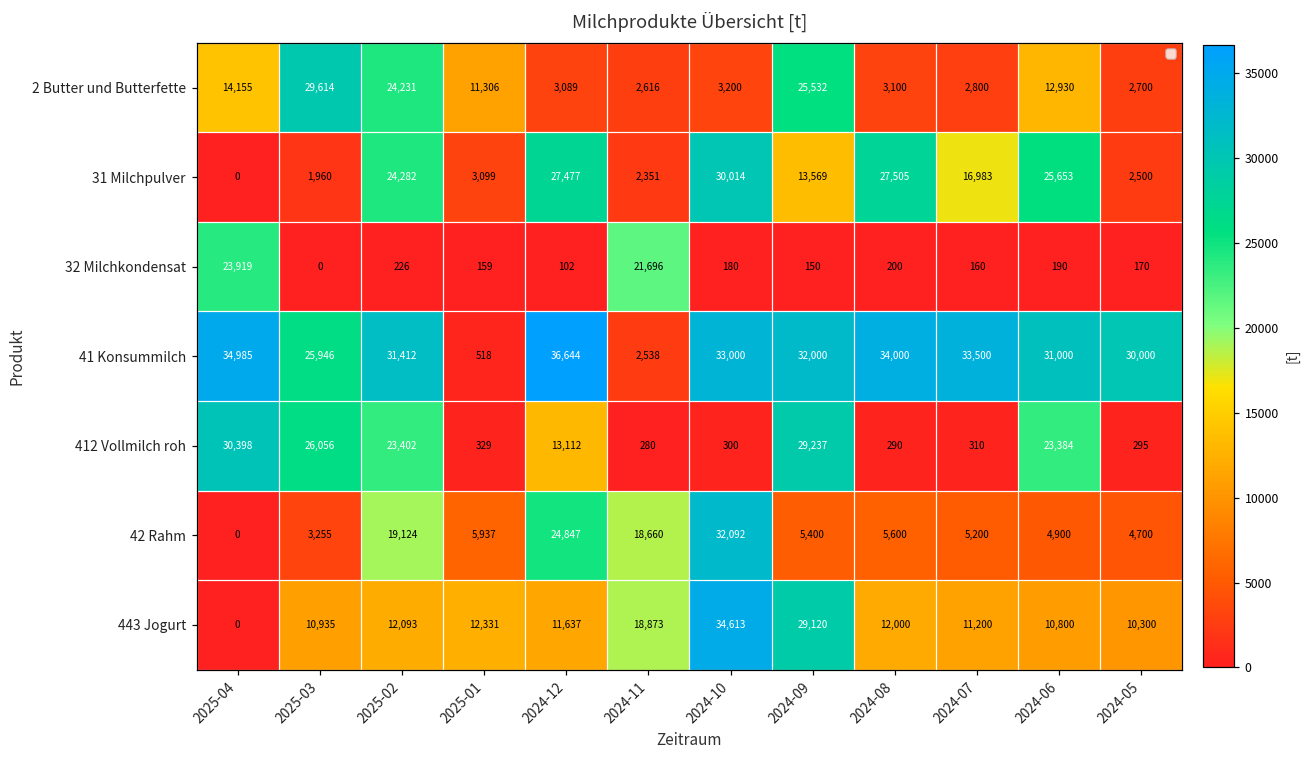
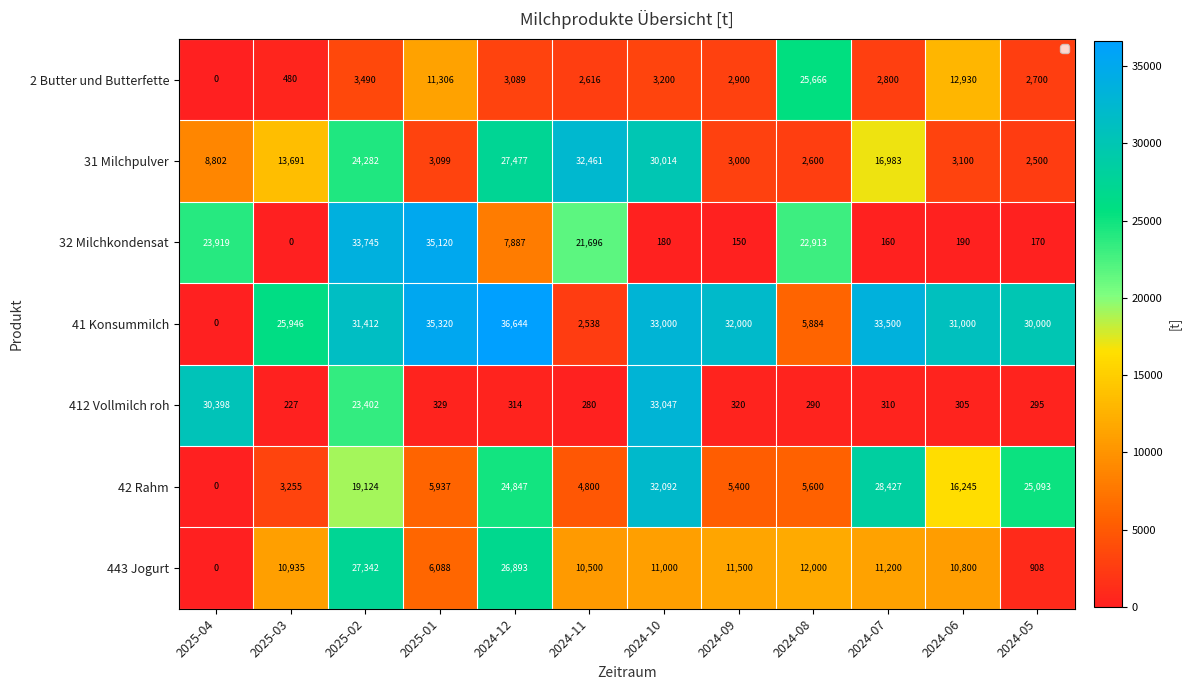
2 Butter und Butterfette, 2025-04: 14,155 -> 0
2 Butter und Butterfette, 2025-03: 29,614 -> 480
2 Butter und Butterfette, 2025-02: 24,231 -> 3,490
2 Butter und Butterfette, 2024-09: 25,532 -> 2,900
2 Butter und Butterfette, 2024-08: 3,100 -> 25,666
31 Milchpulver, 2025-04: 0 -> 8,802
31 Milchpulver, 2025-03: 1,960 -> 13,691
31 Milchpulver, 2024-11: 2,351 -> 32,461
31 Milchpulver, 2024-09: 13,569 -> 3,000
31 Milchpulver, 2024-08: 27,505 -> 2,600
31 Milchpulver, 2024-06: 25,653 -> 3,100
32 Milchkondensat, 2025-02: 226 -> 33,745
32 Milchkondensat, 2025-01: 159 -> 35,120
32 Milchkondensat, 2024-12: 102 -> 7,887
32 Milchkondensat, 2024-08: 200 -> 22,913
41 Konsummilch, 2025-04: 34,985 -> 0
41 Konsummilch, 2025-01: 518 -> 35,320
41 Konsummilch, 2024-08: 34,000 -> 5,884
412 Vollmilch roh, 2025-03: 26,056 -> 227
412 Vollmilch roh, 2024-12: 13,112 -> 314
412 Vollmilch roh, 2024-10: 300 -> 33,047
412 Vollmilch roh, 2024-09: 29,237 -> 320
412 Vollmilch roh, 2024-06: 23,384 -> 305
42 Rahm, 2024-11: 18,660 -> 4,800
42 Rahm, 2024-07: 5,200 -> 28,427
42 Rahm, 2024-06: 4,900 -> 16,245
42 Rahm, 2024-05: 4,700 -> 25,093
443 Jogurt, 2025-02: 12,093 -> 27,342
443 Jogurt, 2025-01: 12,331 -> 6,088
443 Jogurt, 2024-12: 11,637 -> 26,893
443 Jogurt, 2024-11: 18,873 -> 10,500
443 Jogurt, 2024-10: 34,613 -> 11,000
443 Jogurt, 2024-09: 29,120 -> 11,500
443 Jogurt, 2024-05: 10,300 -> 908
